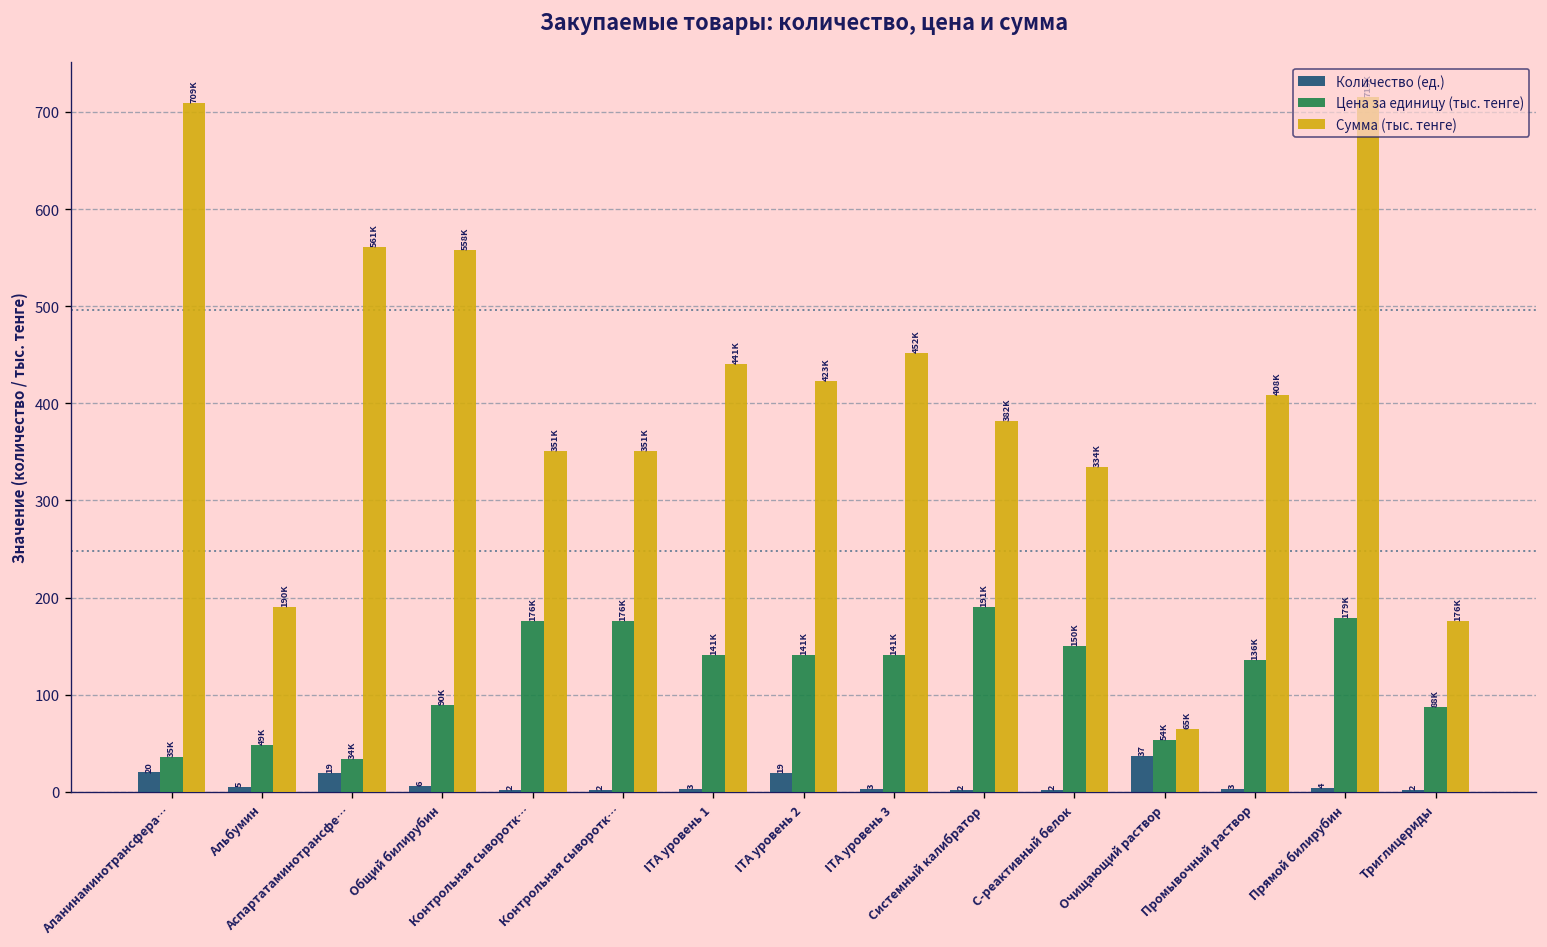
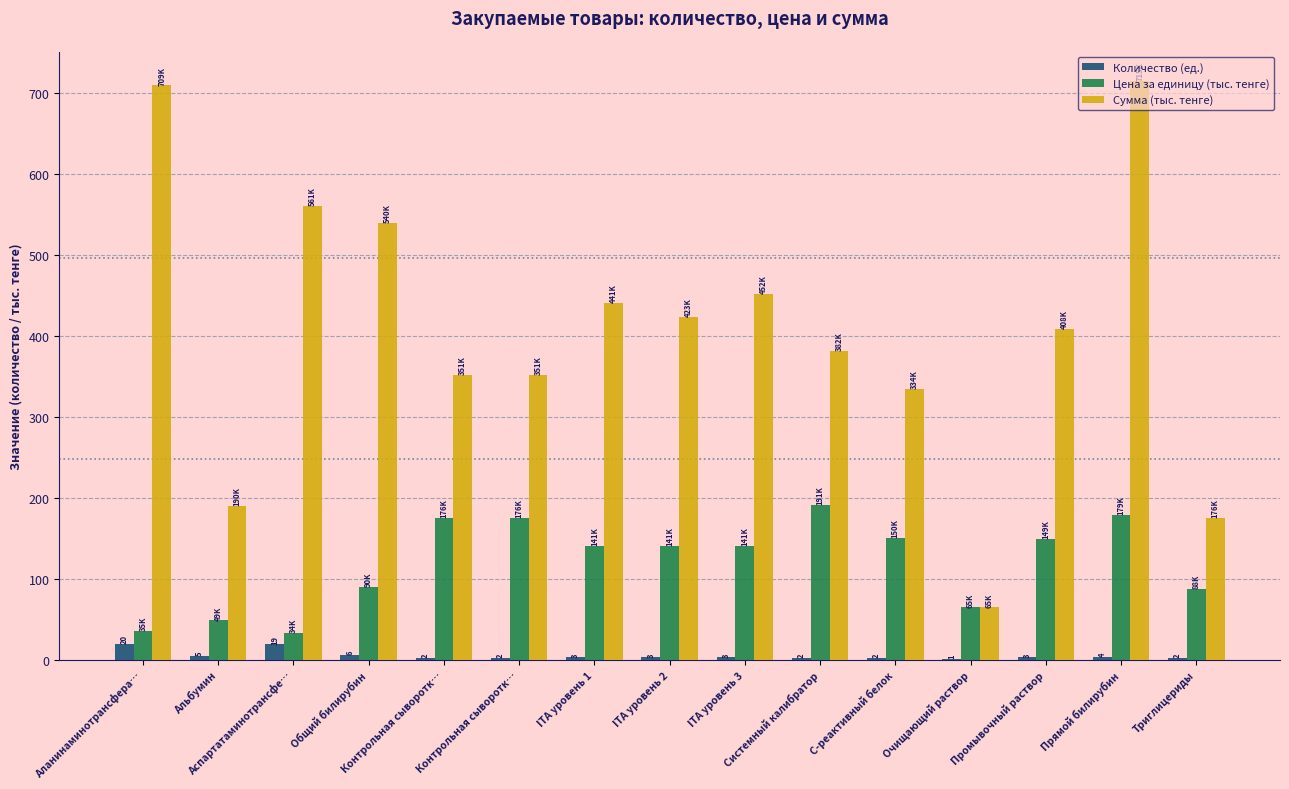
Сумма (тыс. тенге), Общий билирубин: 558K -> 540K
Количество (ед.), ITA уровень 2: 19 -> 3
Количество (ед.), Очищающий раствор: 37 -> 1
Цена за единицу (тыс. тенге), Очищающий раствор: 54K -> 65K
Цена за единицу (тыс. тенге), Промывочный раствор: 136K -> 149K
